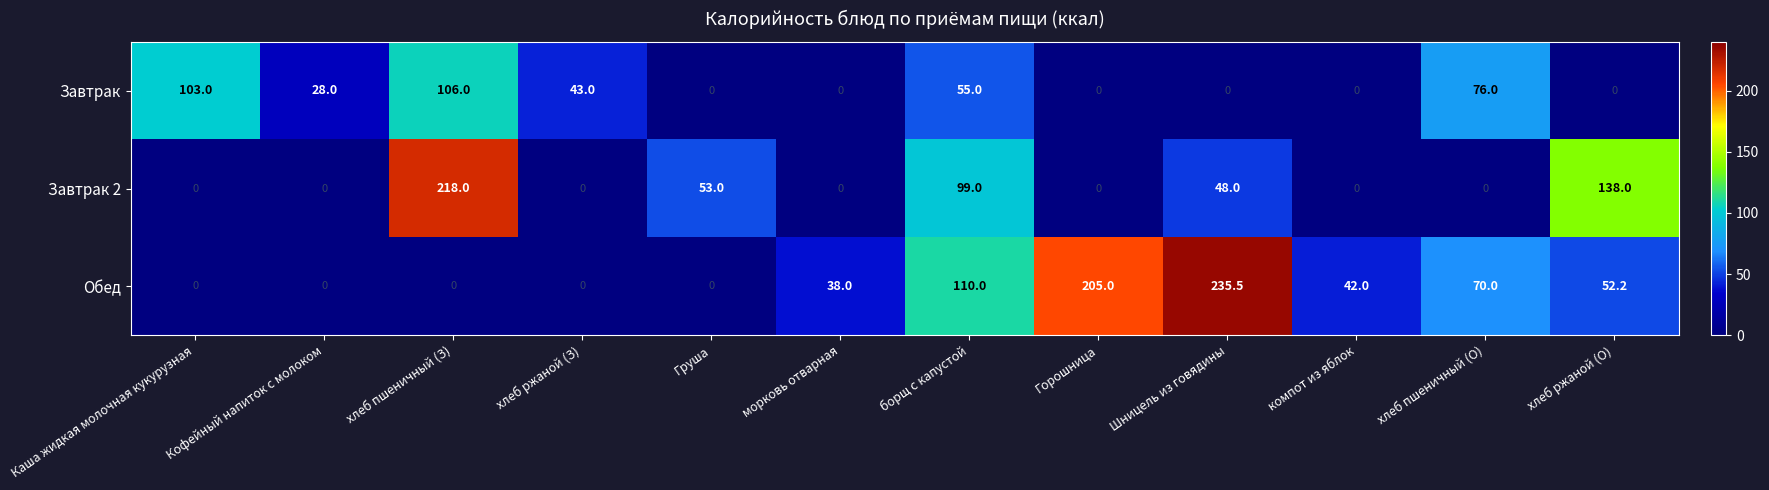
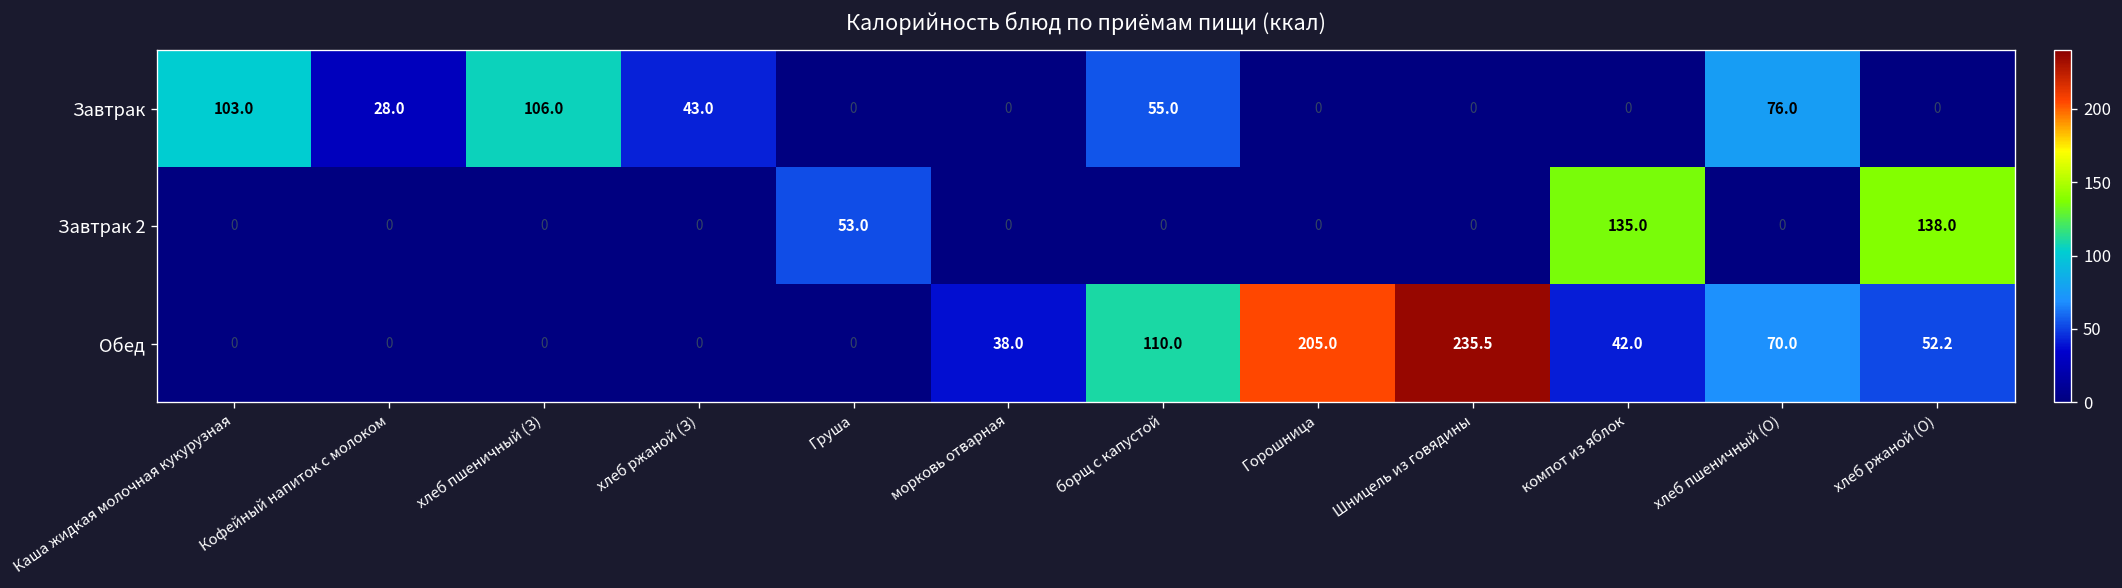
Завтрак 2, хлеб пшеничный (З): 218.0 -> 0
Завтрак 2, борщ с капустой: 99.0 -> 0
Завтрак 2, Шницель из говядины: 48.0 -> 0
Завтрак 2, компот из яблок: 0 -> 135.0
